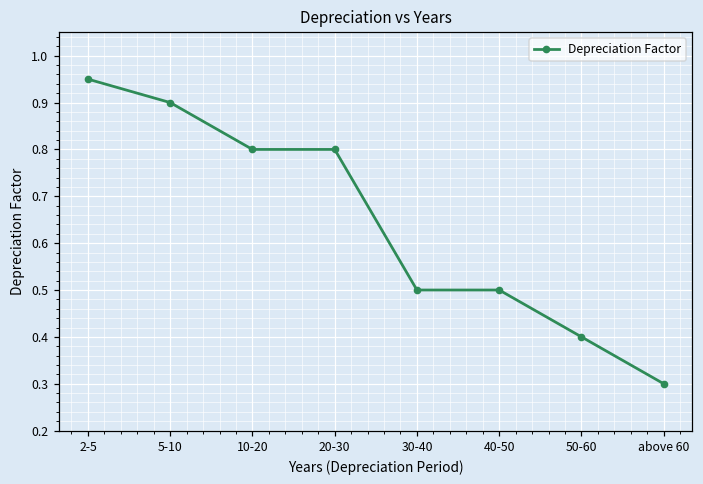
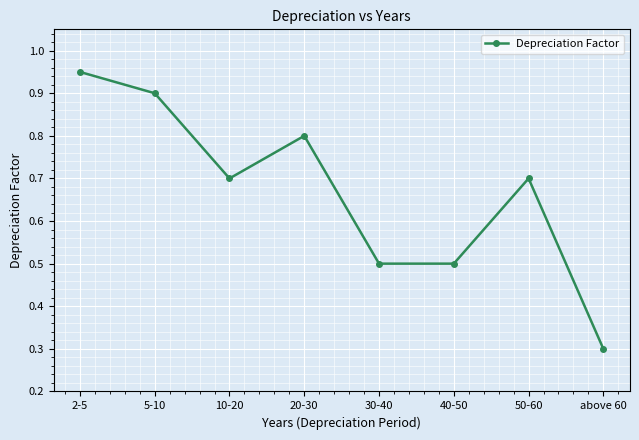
10-20: 0.8 -> 0.7
50-60: 0.4 -> 0.7
